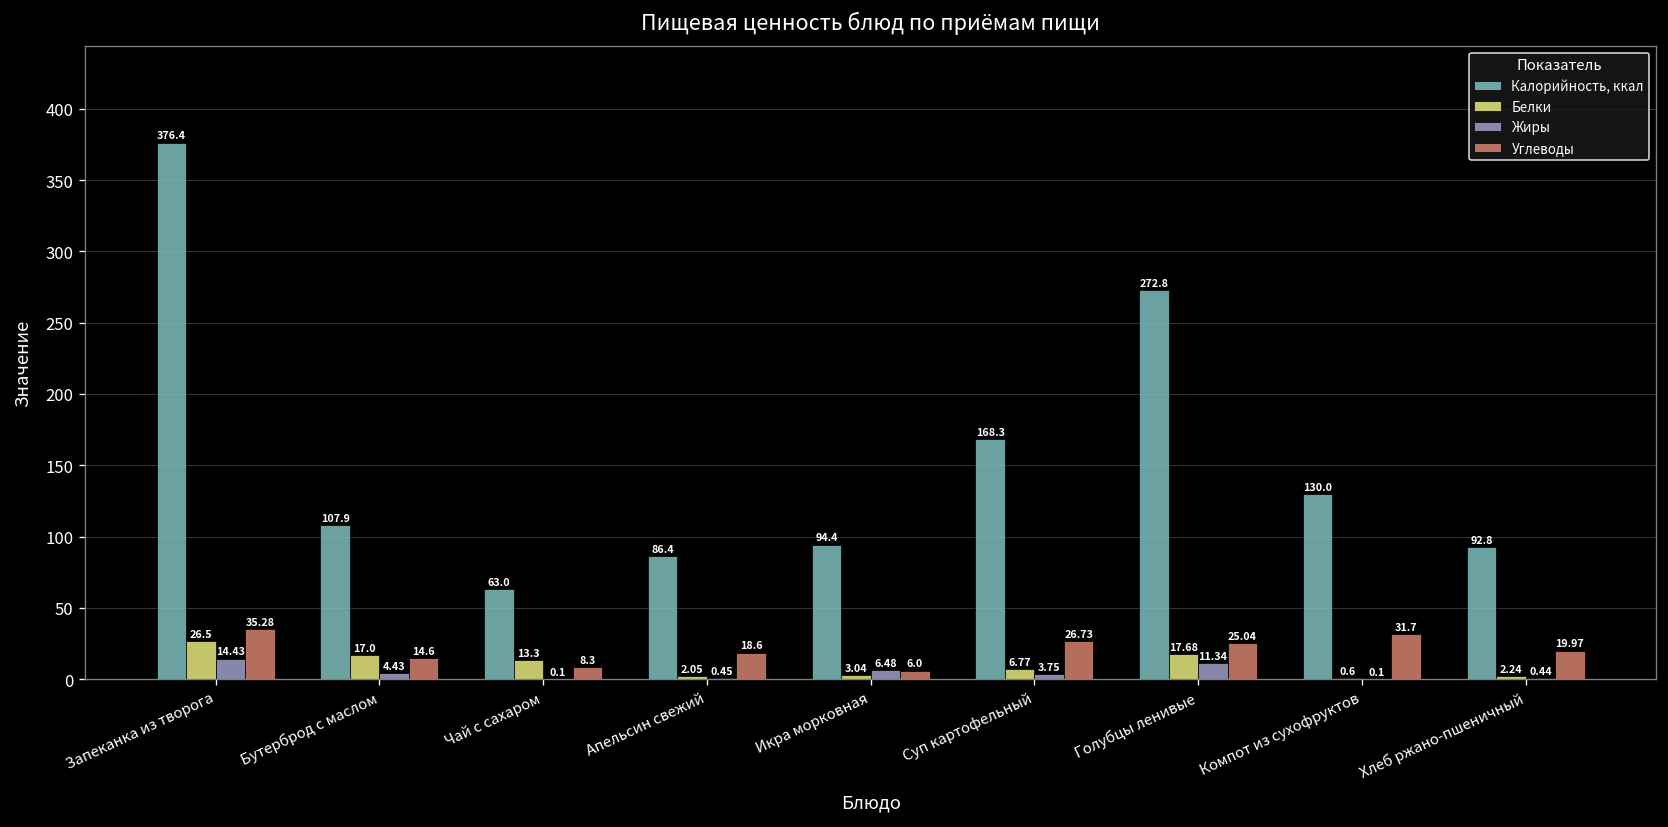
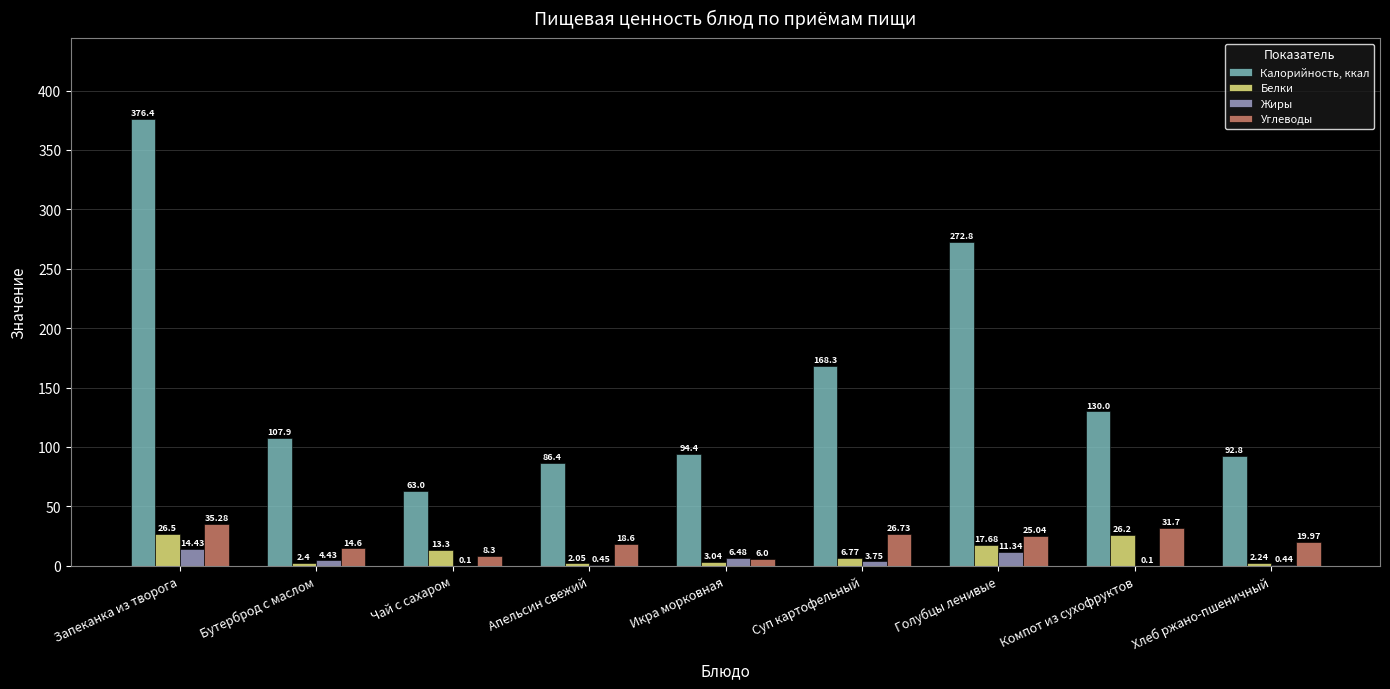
Белки, Бутерброд с маслом: 17.0 -> 2.4
Белки, Компот из сухофруктов: 0.6 -> 26.2
